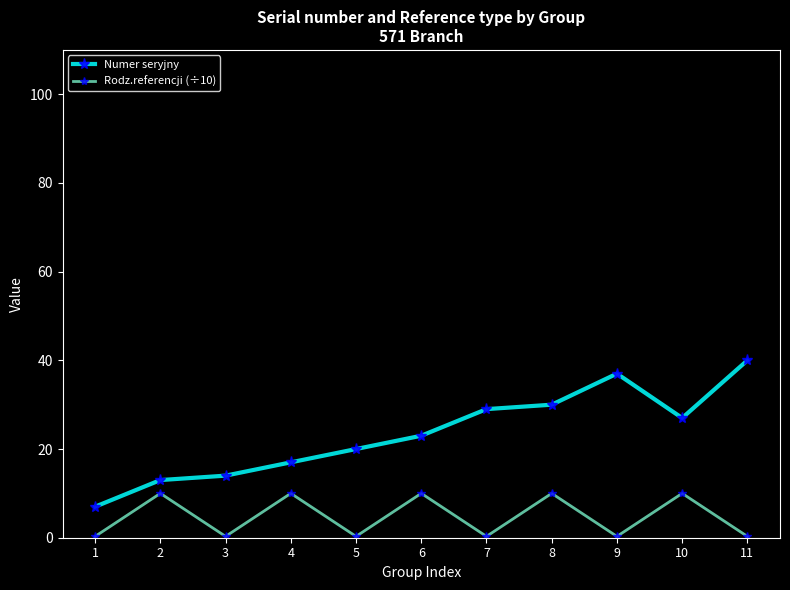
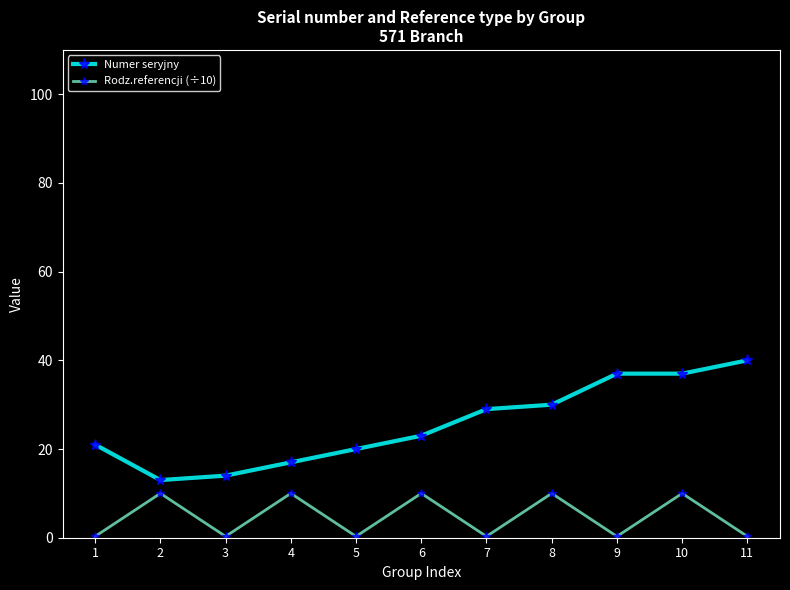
Numer seryjny, 1: 7 -> 21
Numer seryjny, 10: 27 -> 37
